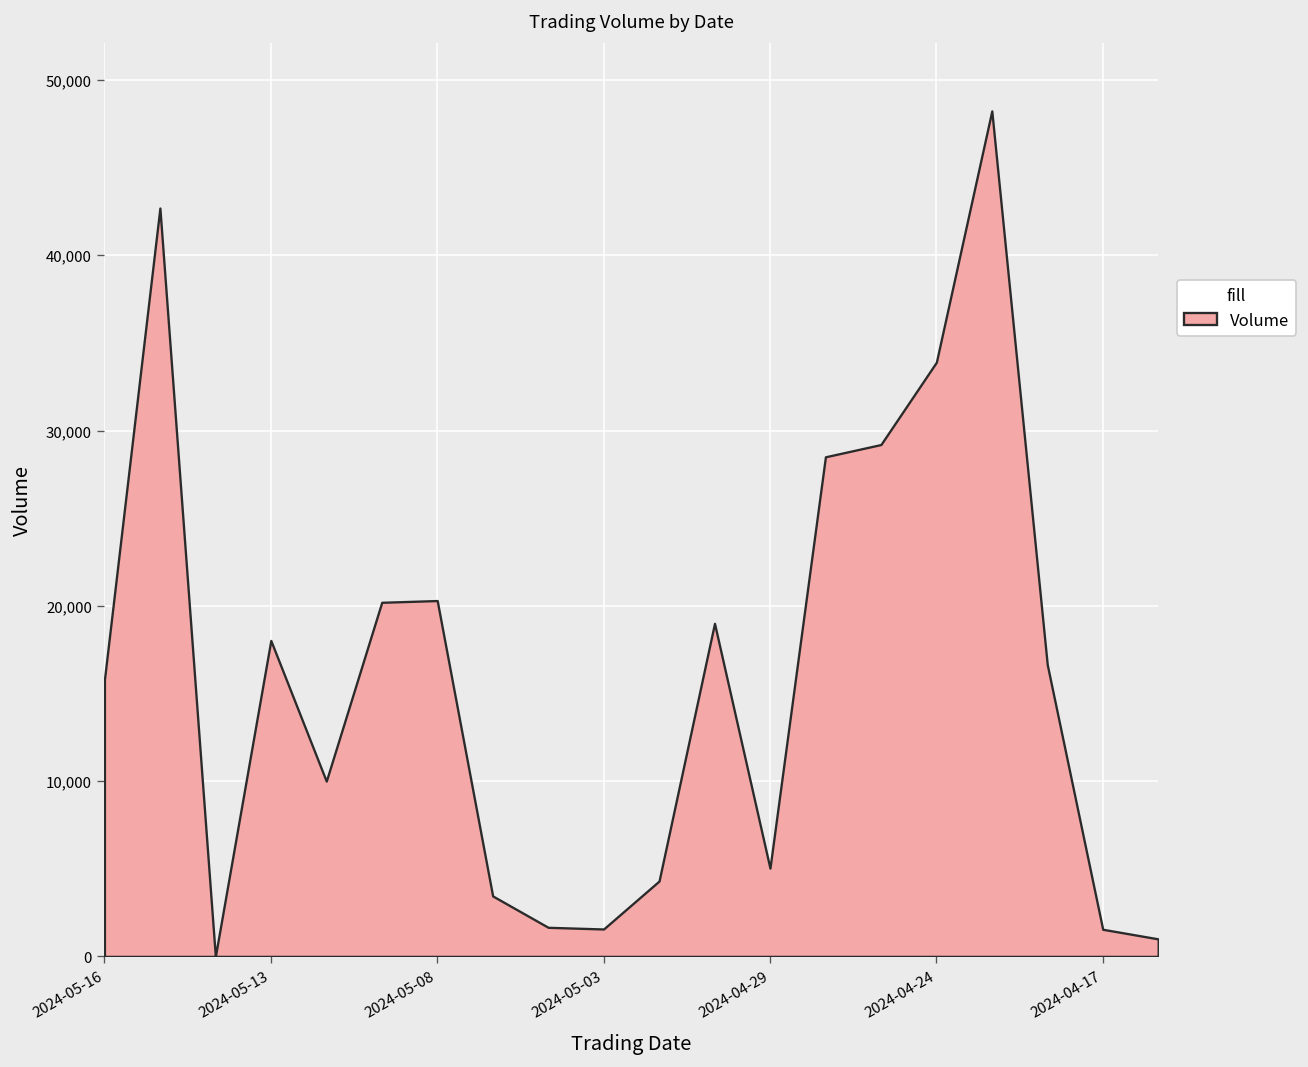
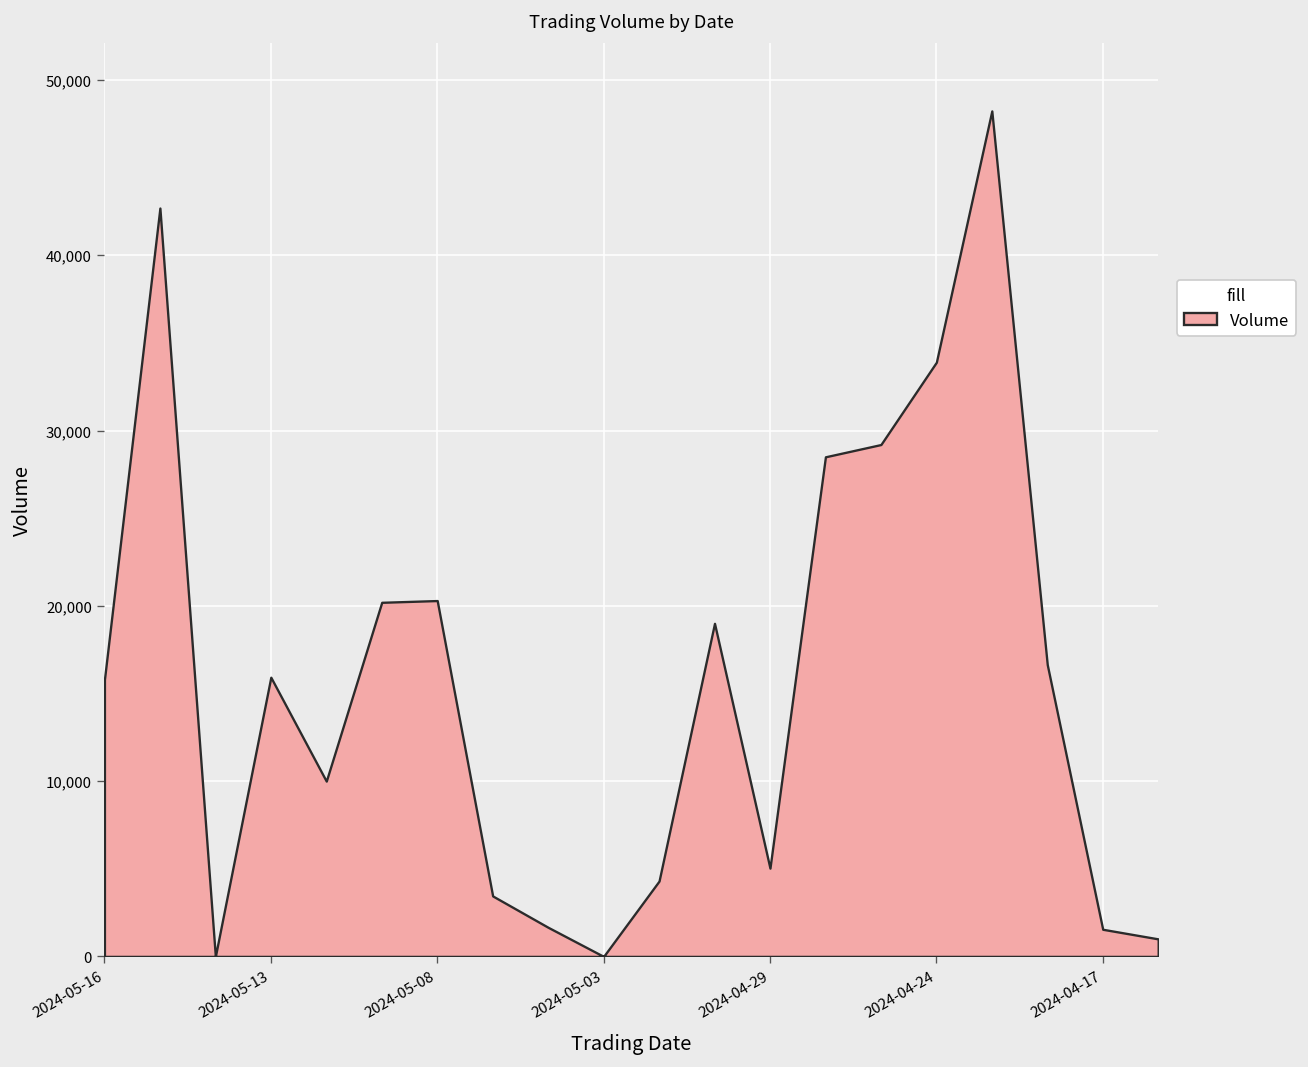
2024-05-13: 18,000 -> 15,900
2024-05-03: 1,600 -> 0
